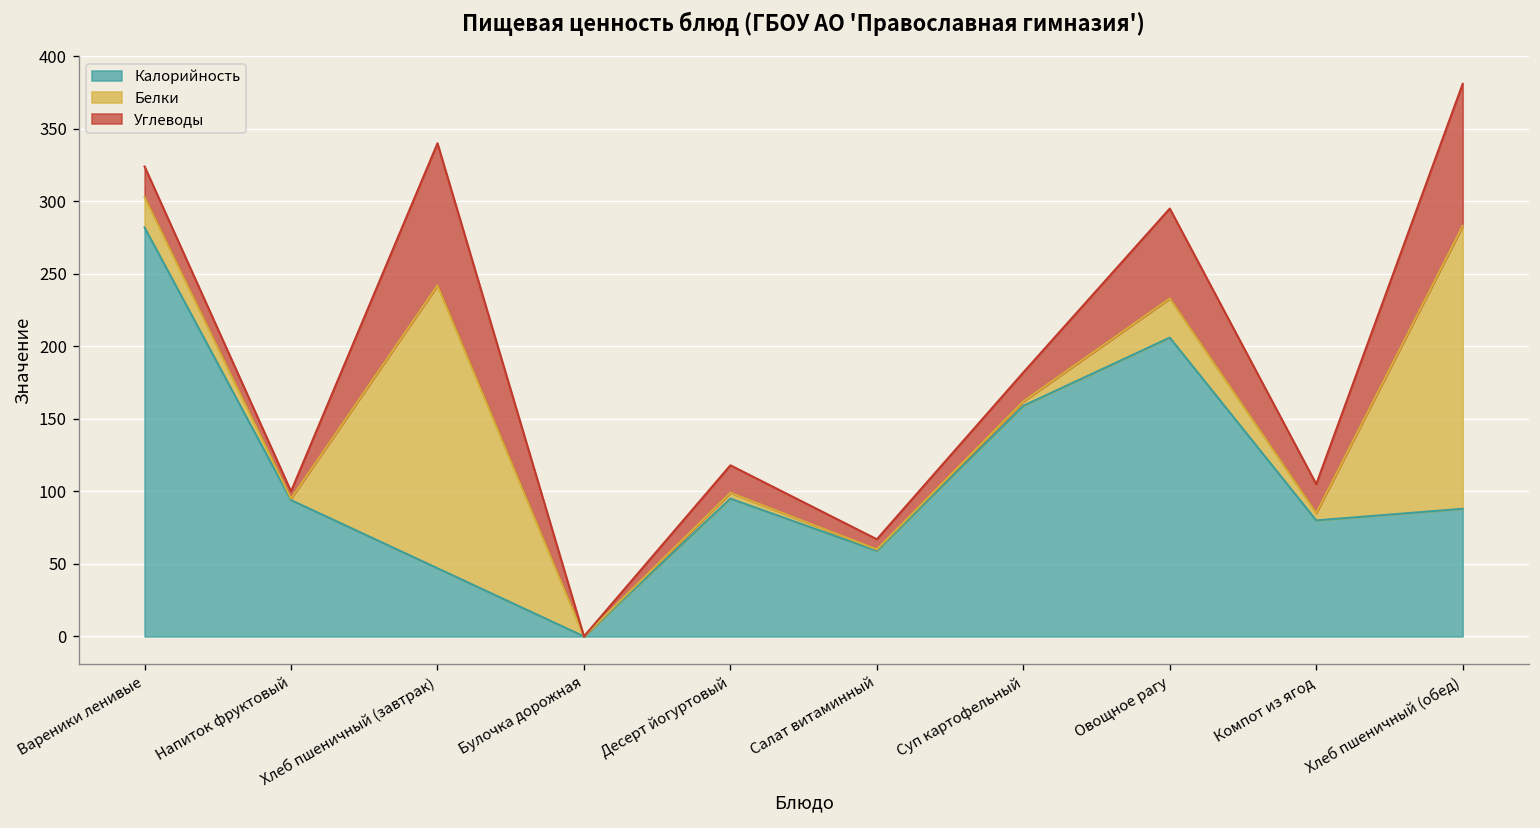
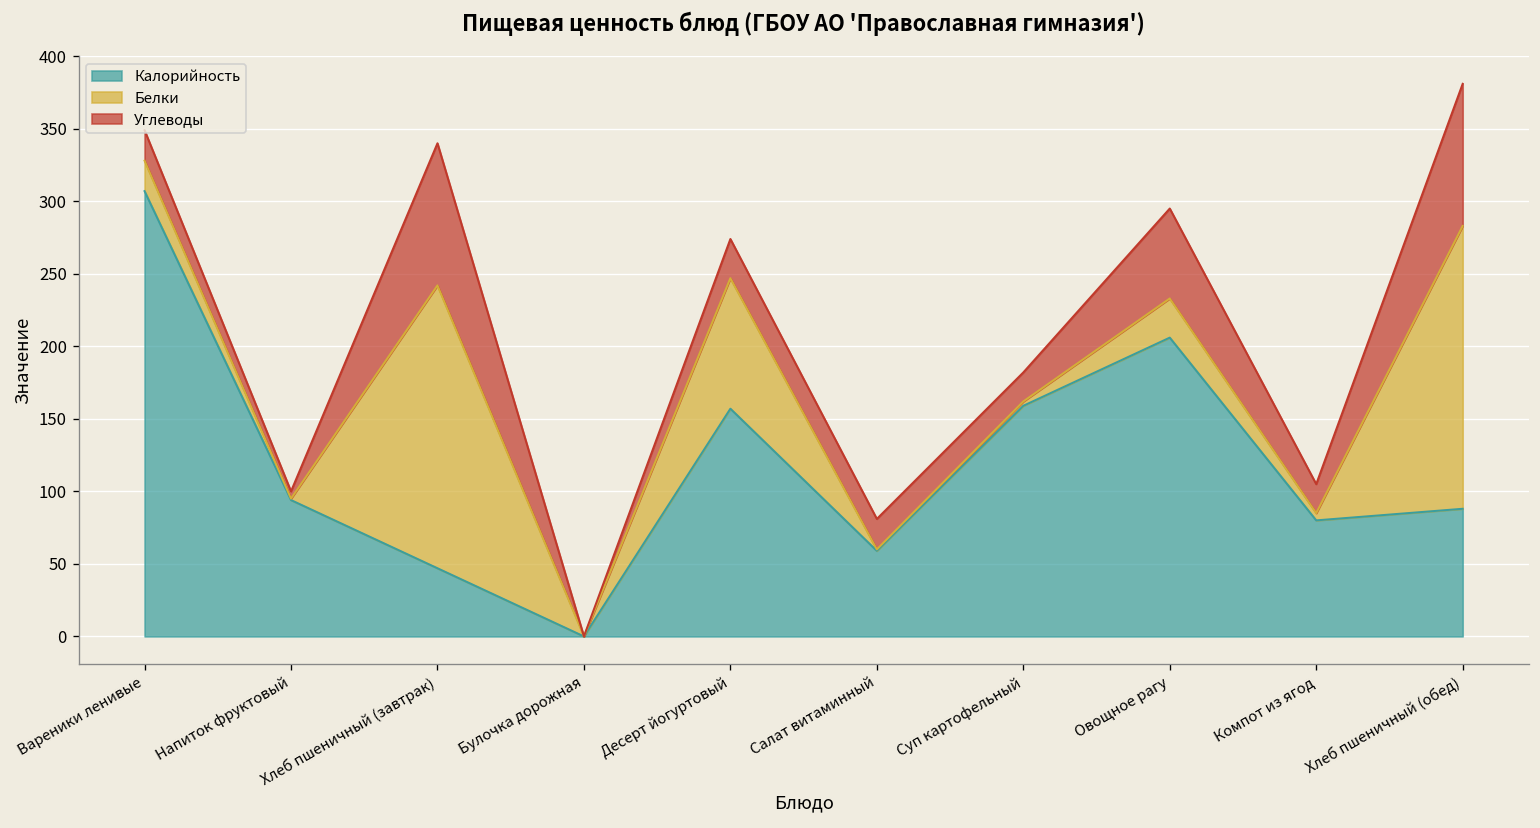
Калорийность, Вареники ленивые: 282 -> 307
Калорийность, Десерт йогуртовый: 95 -> 157
Белки, Десерт йогуртовый: 4 -> 90
Углеводы, Десерт йогуртовый: 19 -> 27
Углеводы, Салат витаминный: 7 -> 21
